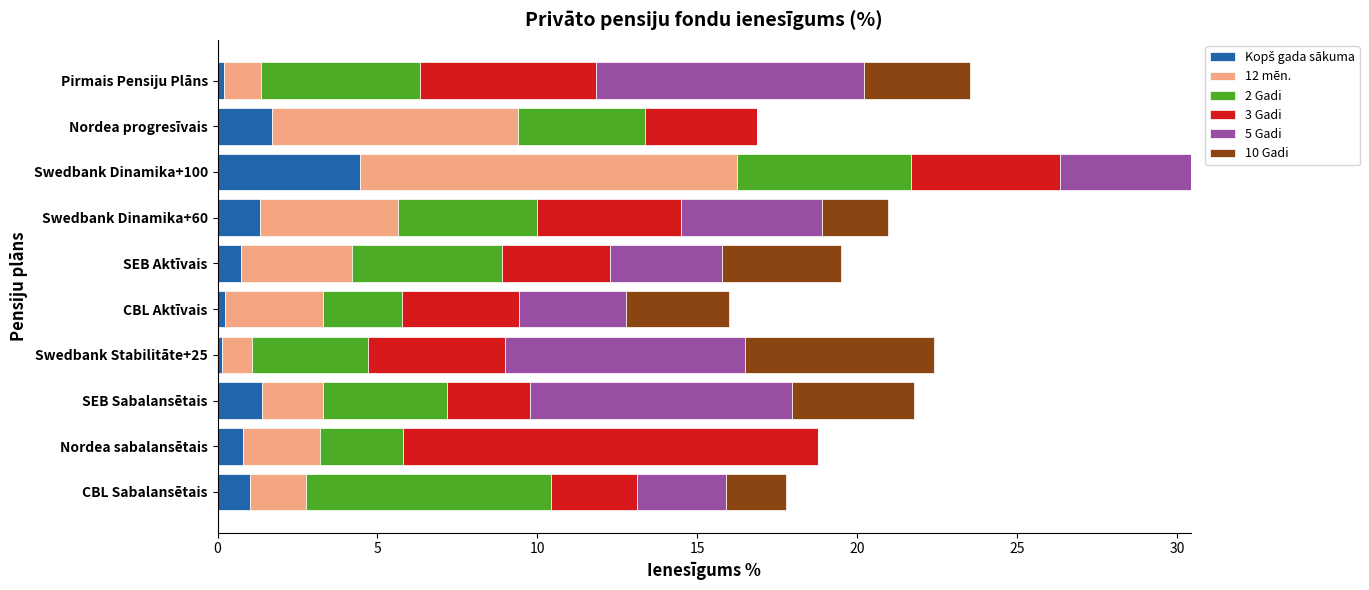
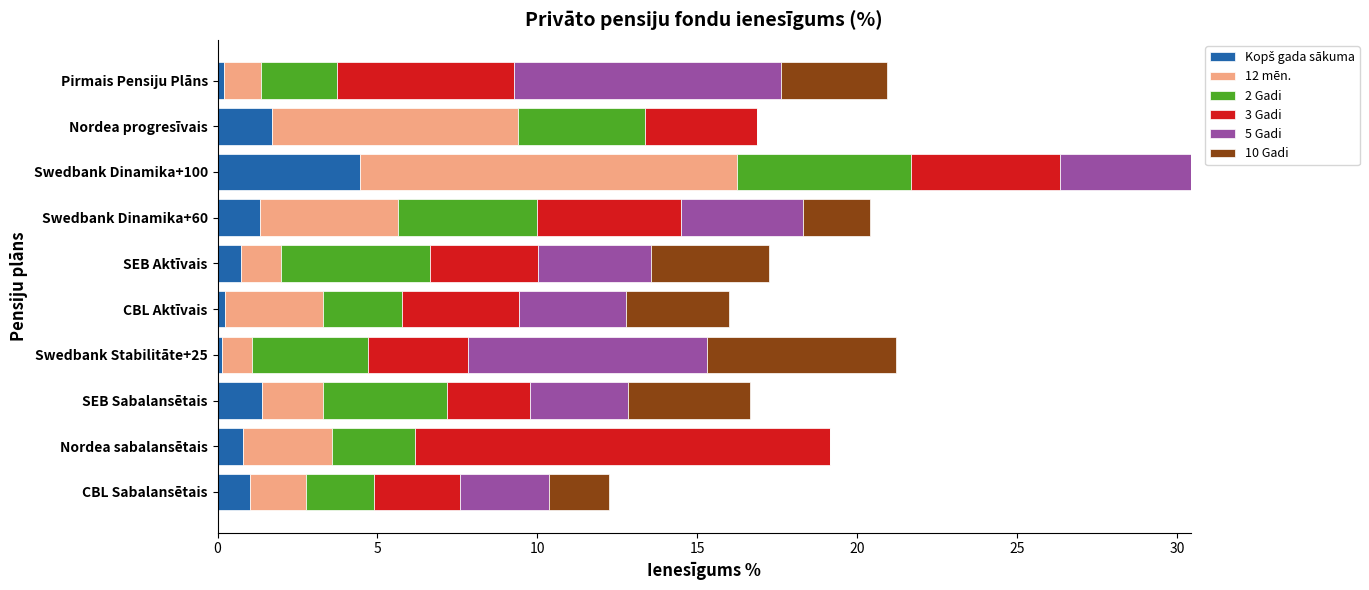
2 Gadi, Pirmais Pensiju Plāns: 5.0 -> 2.4
5 Gadi, Swedbank Dinamika+60: 4.4 -> 3.8
12 mēn., SEB Aktīvais: 3.5 -> 1.3
3 Gadi, Swedbank Stabilitāte+25: 4.3 -> 3.1
5 Gadi, SEB Sabalansētais: 8.2 -> 3.1
12 mēn., Nordea sabalansētais: 2.4 -> 2.8
2 Gadi, CBL Sabalansētais: 7.7 -> 2.1
